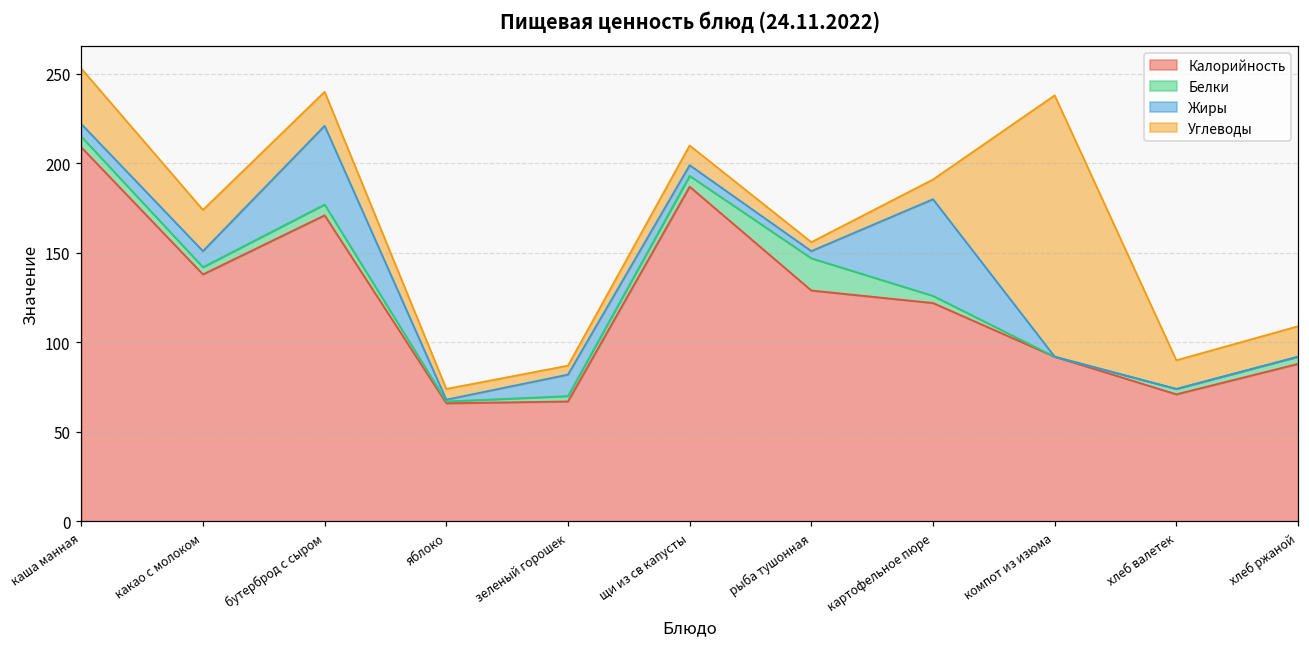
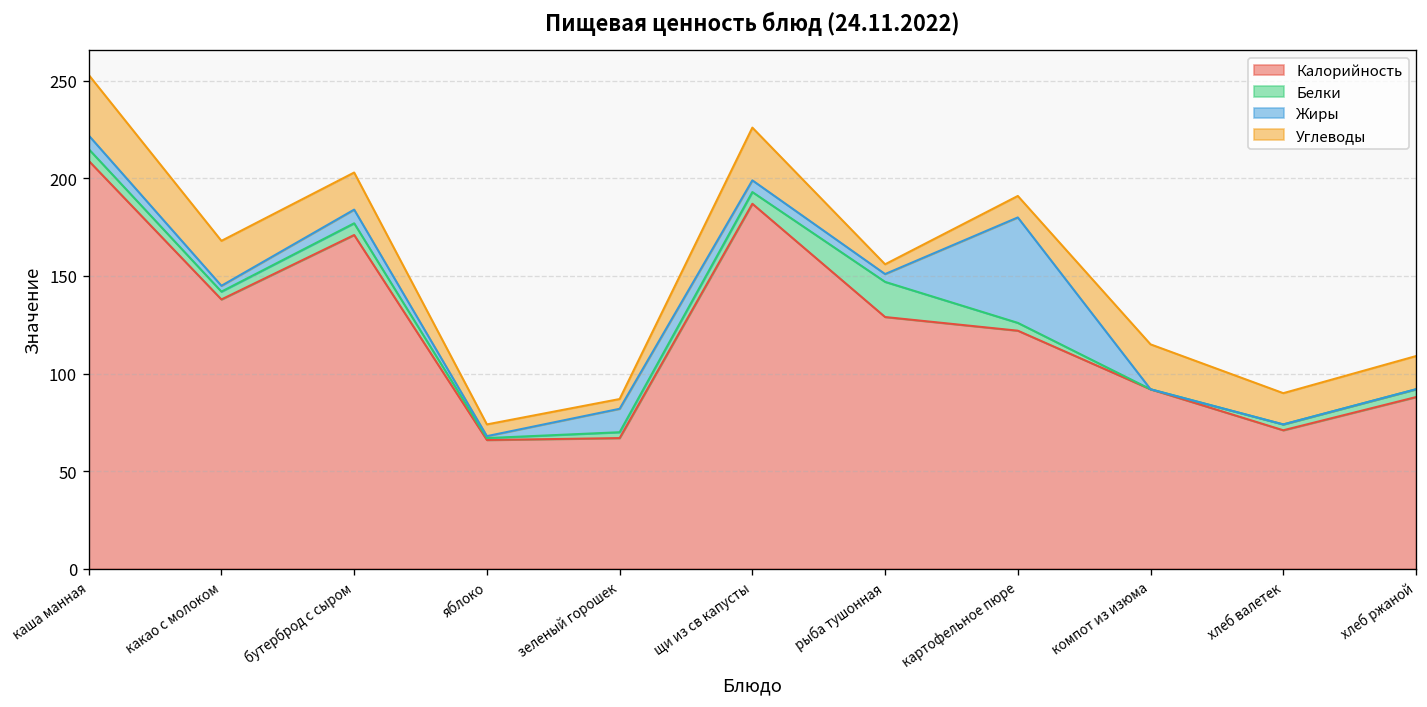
Жиры, какао с молоком: 9 -> 3
Жиры, бутерброд с сыром: 44 -> 7
Углеводы, щи из св капусты: 11 -> 27
Углеводы, компот из изюма: 146 -> 23
